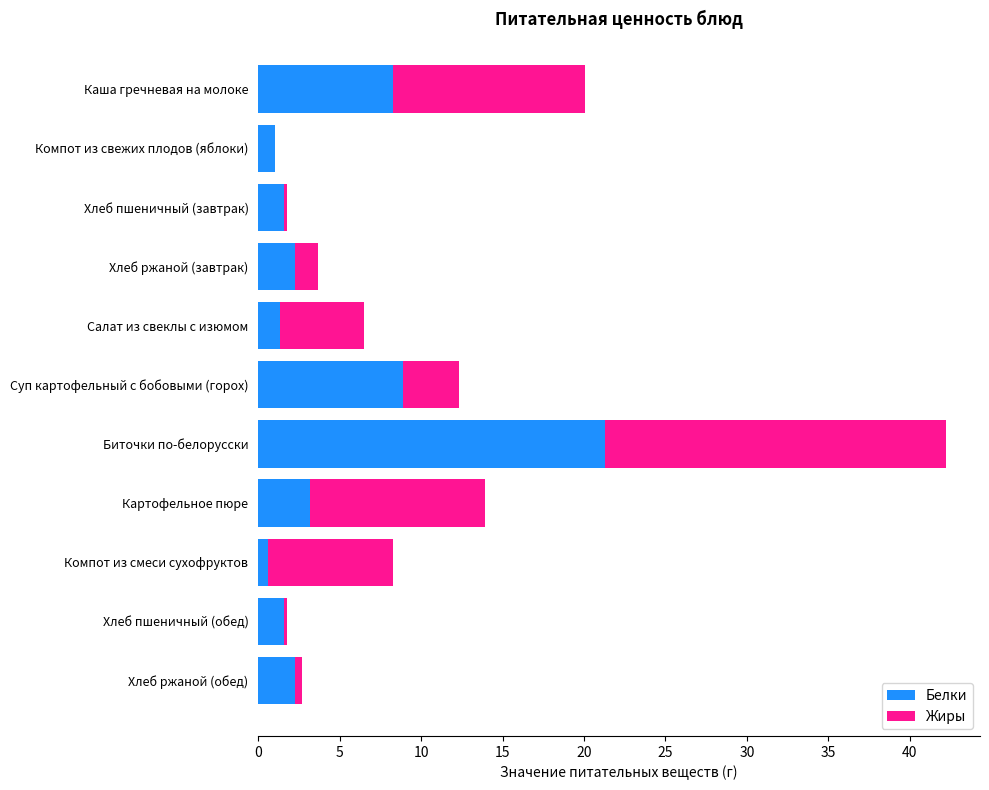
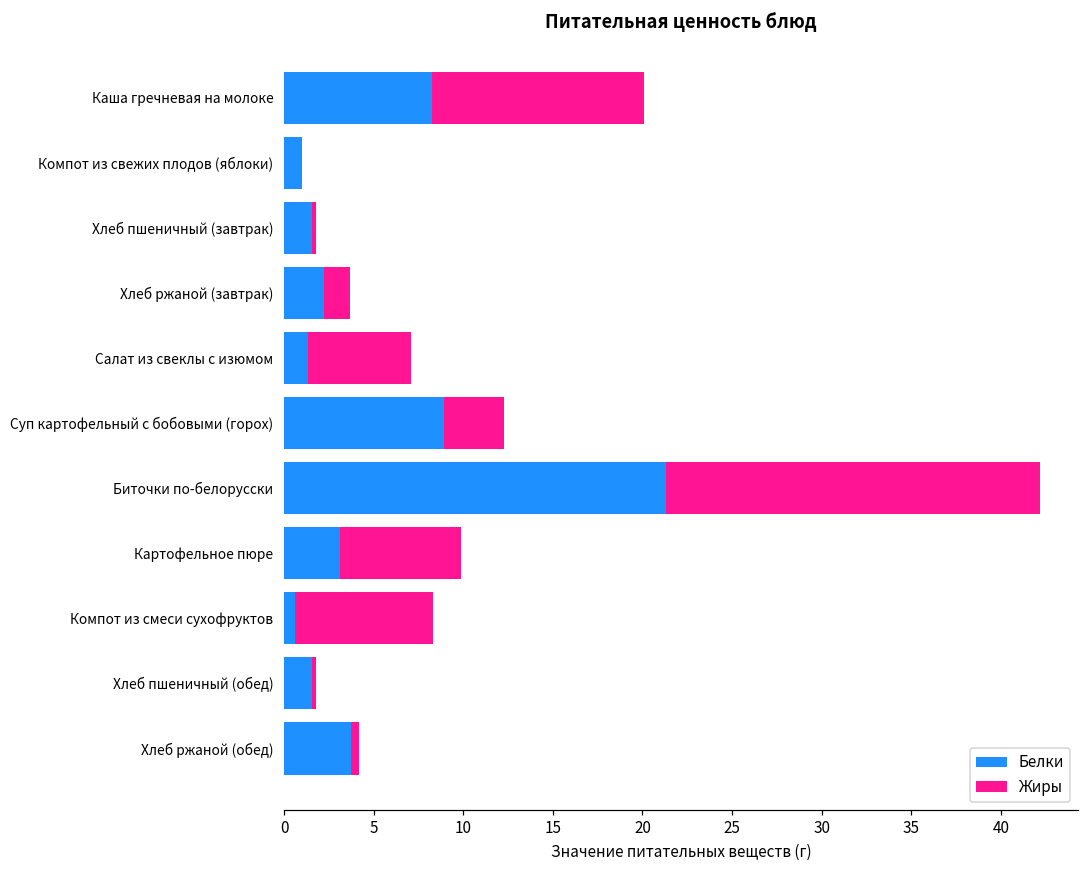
Жиры, Салат из свеклы с изюмом: 5.2 -> 5.8
Жиры, Картофельное пюре: 10.8 -> 6.8
Белки, Хлеб ржаной (обед): 2.2 -> 3.8
